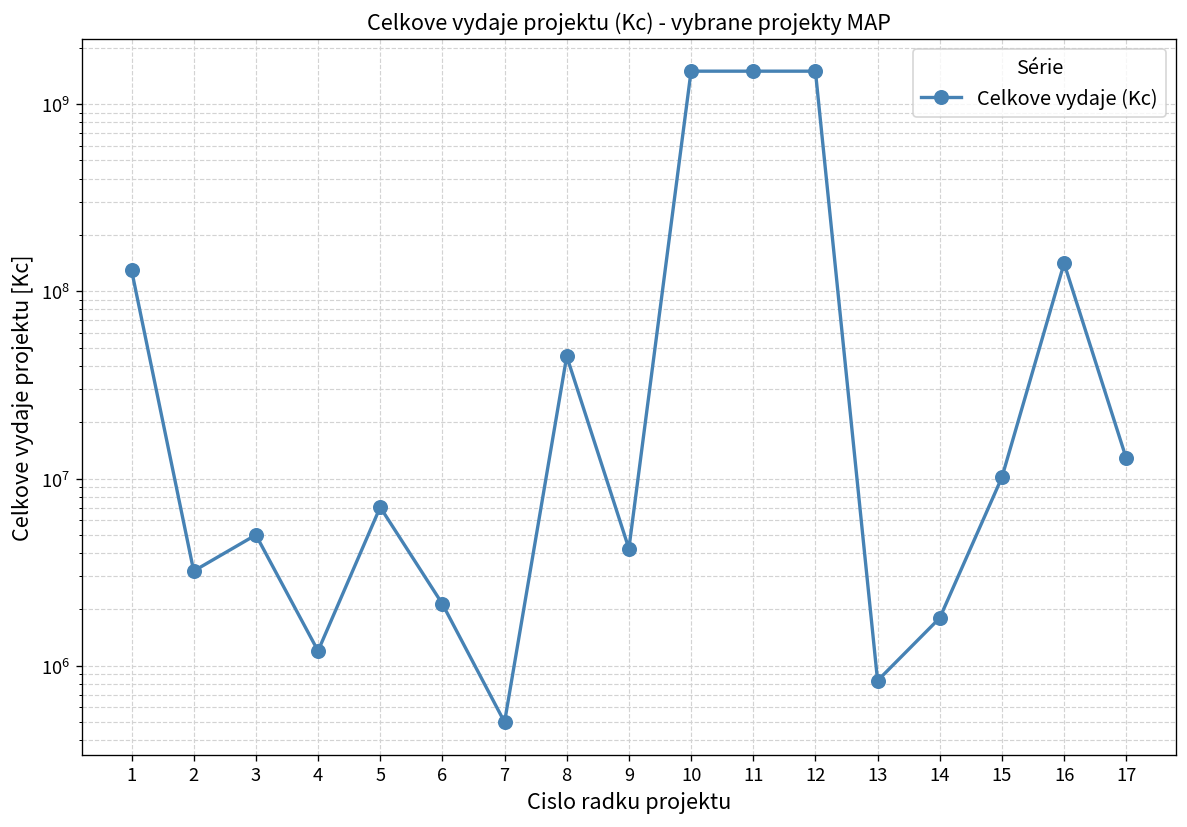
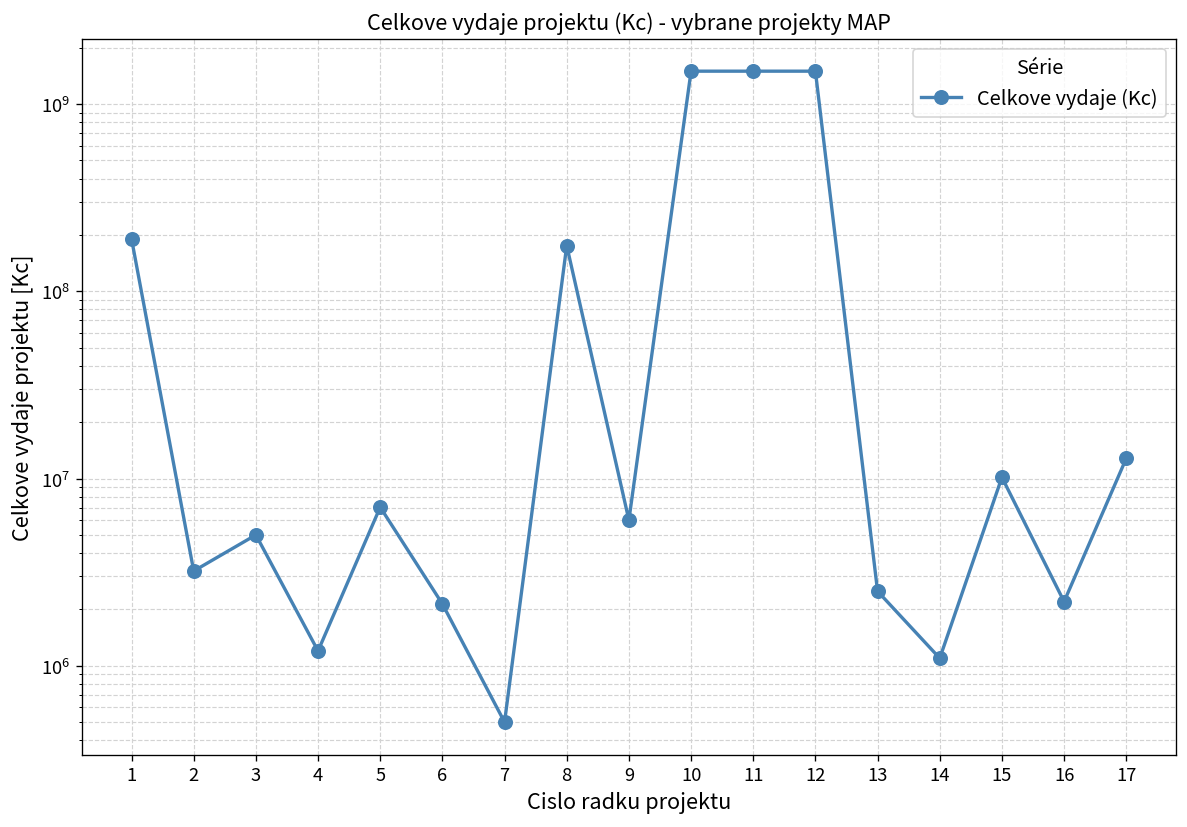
1: 130000000 -> 190000000
8: 45000000 -> 180000000
9: 4200000 -> 6000000
13: 800000 -> 2500000
14: 1800000 -> 1100000
16: 140000000 -> 2200000
